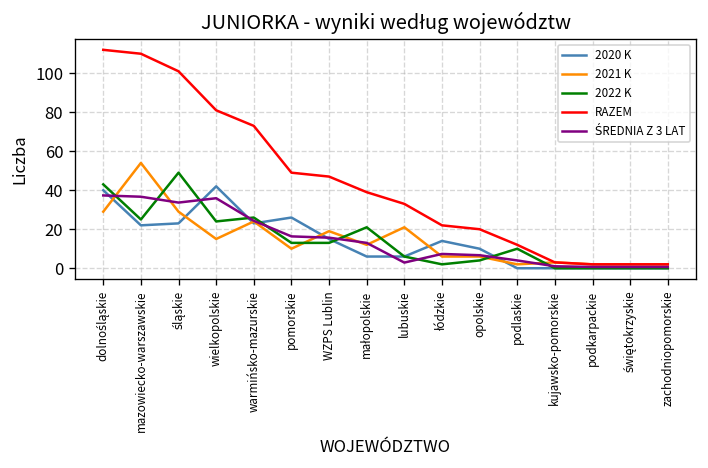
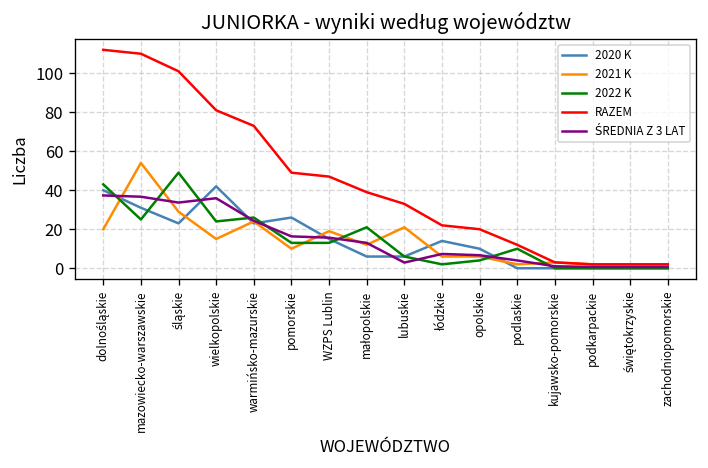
2021 K, dolnośląskie: 29 -> 20
2020 K, mazowiecko-warszawskie: 22 -> 31
